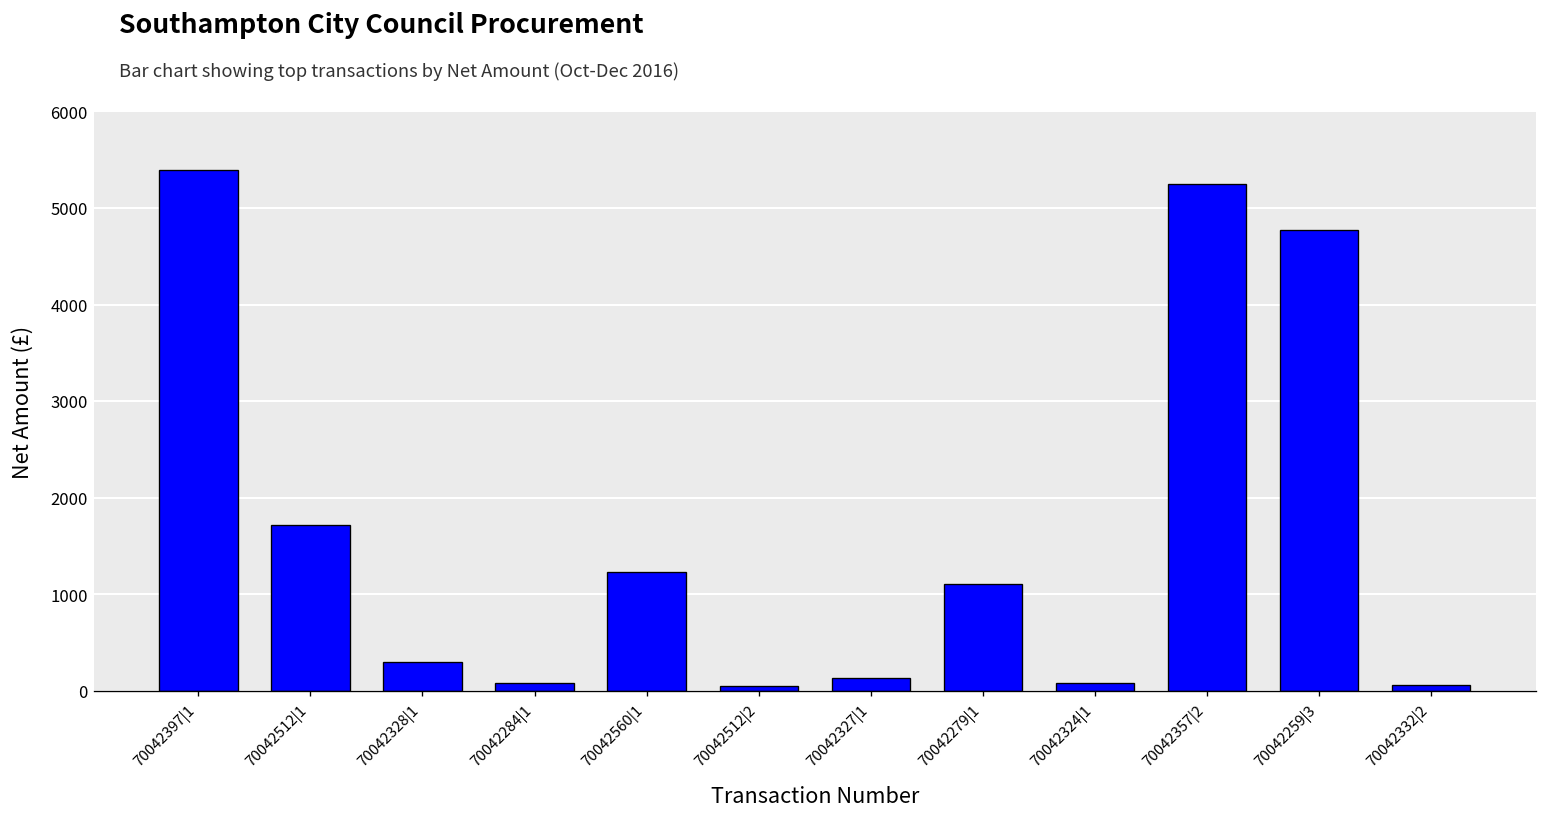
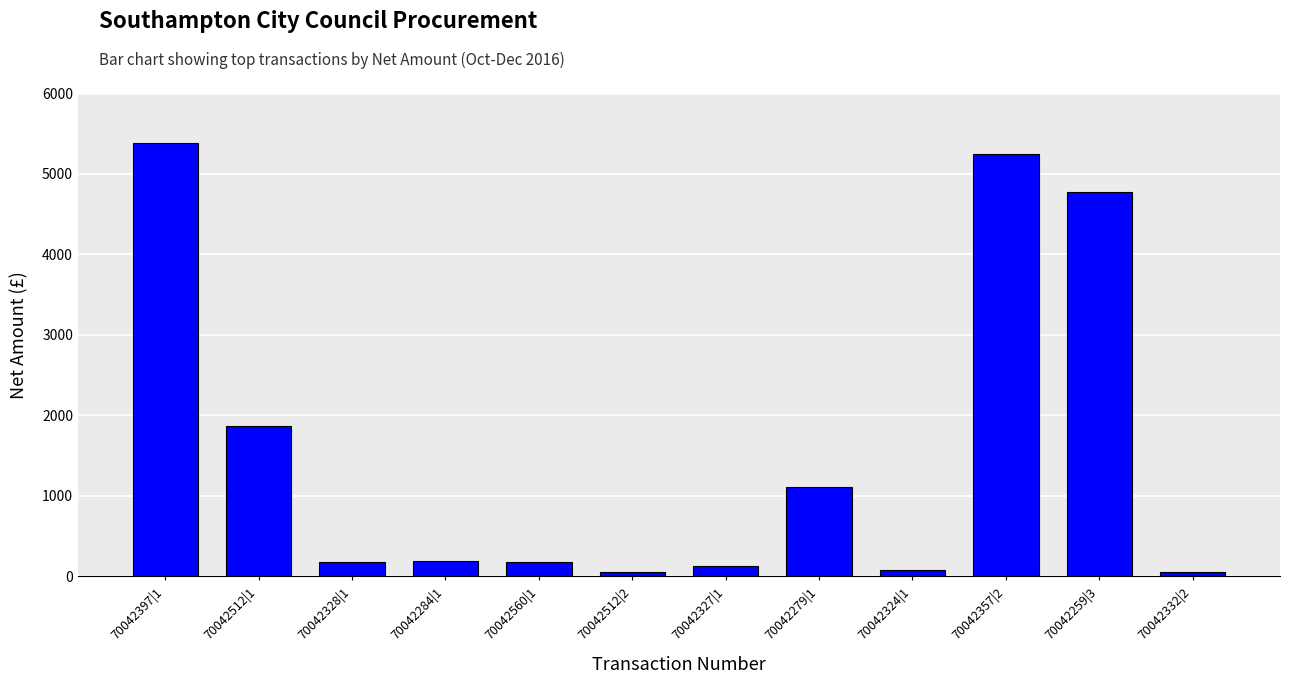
70042512|1: 1700 -> 1900
70042328|1: 300 -> 200
70042284|1: 100 -> 200
70042560|1: 1200 -> 200
